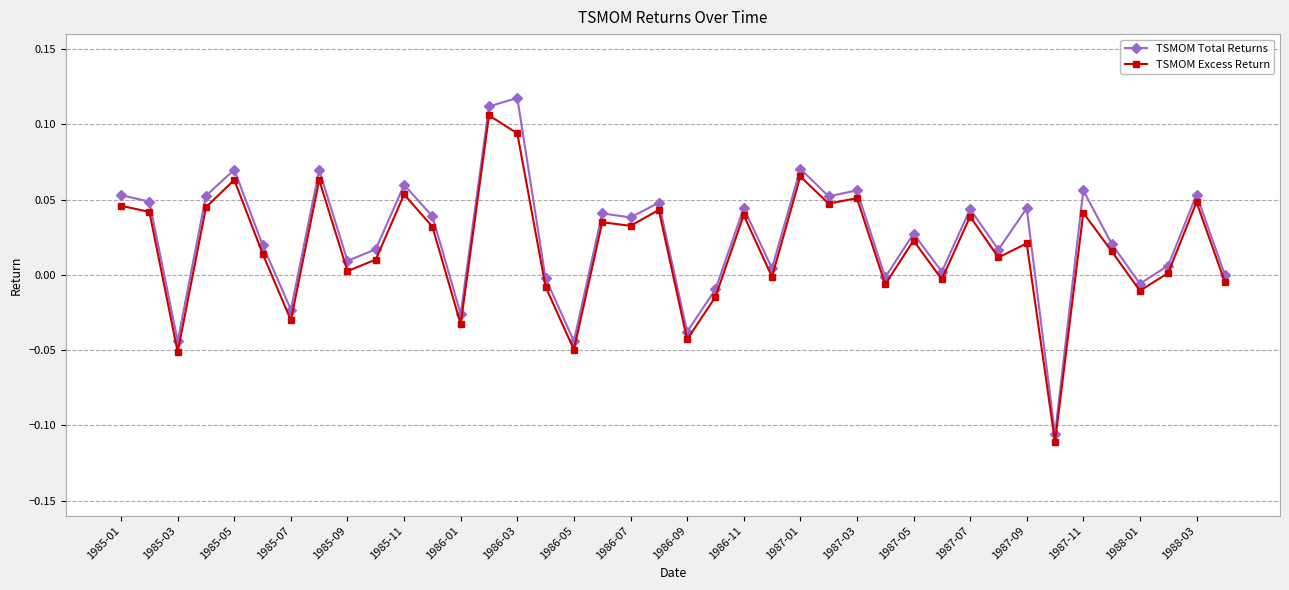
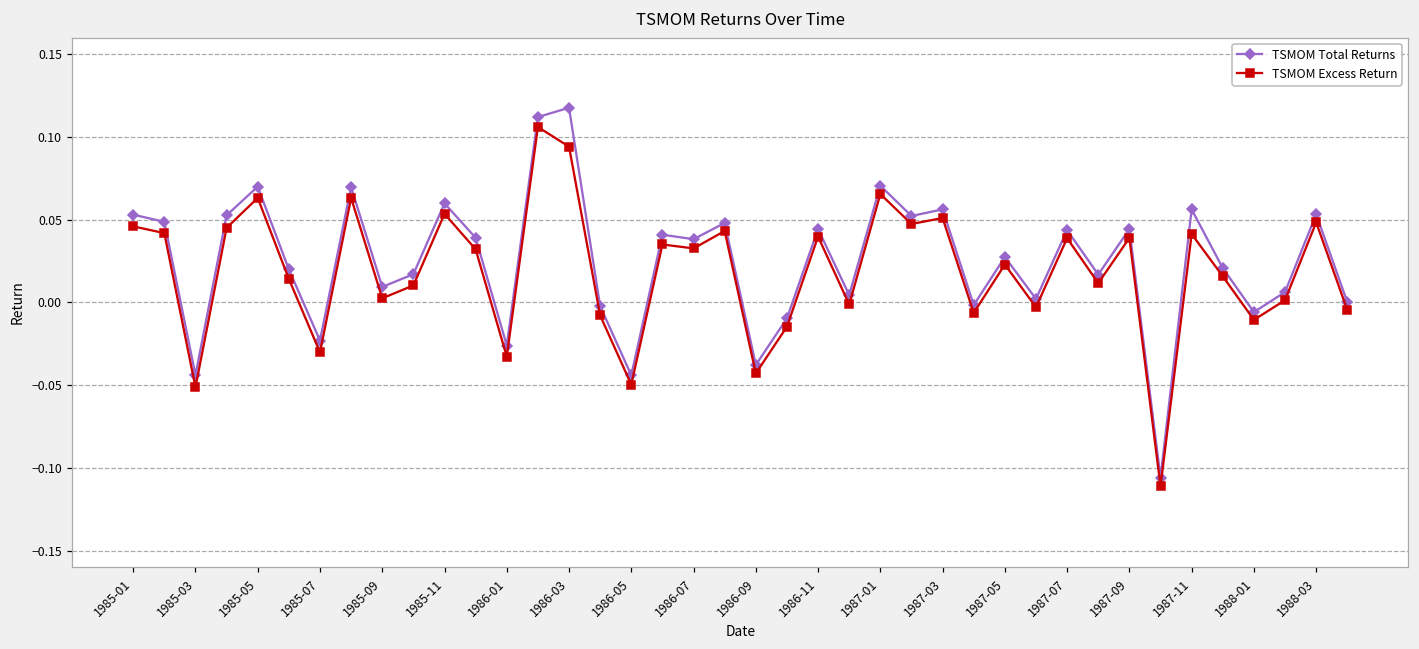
TSMOM Excess Return, 1987-09: 0.021 -> 0.039
